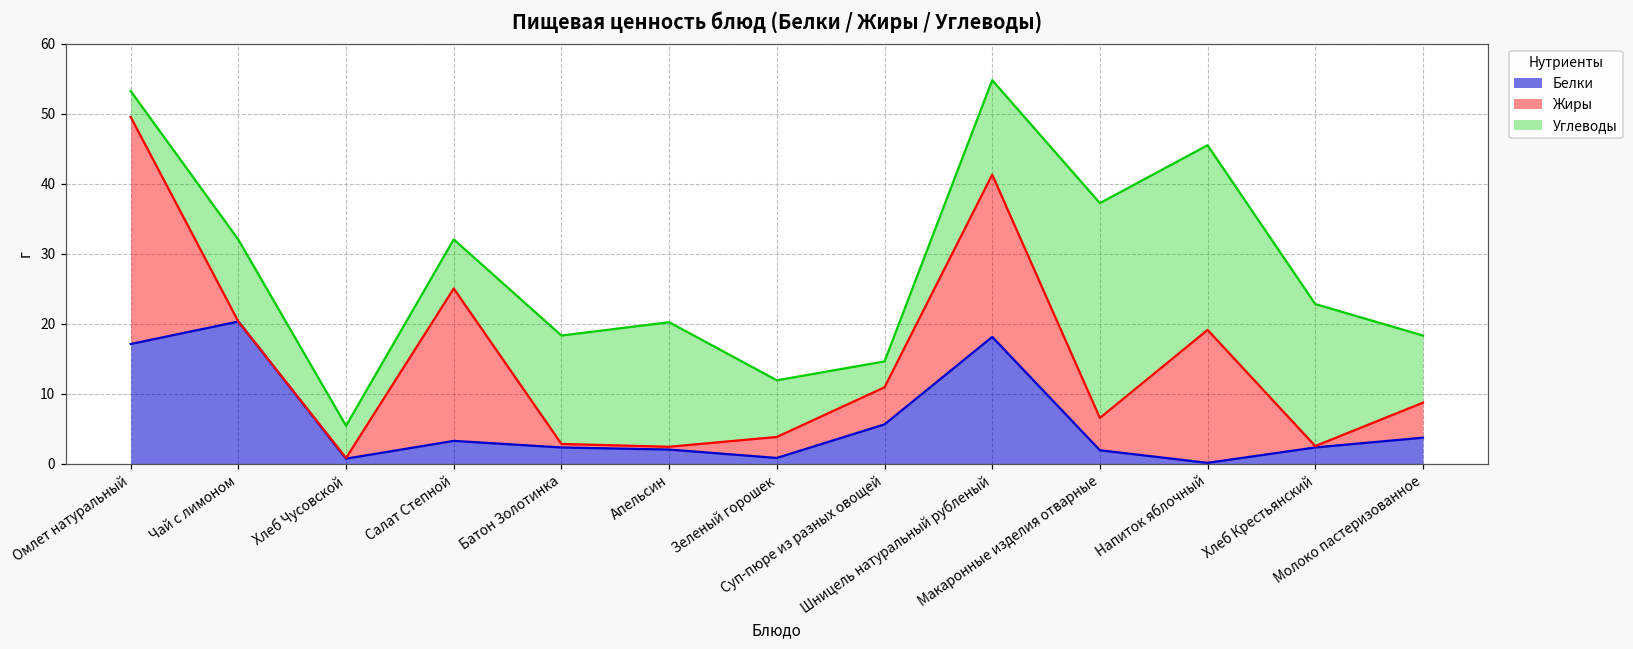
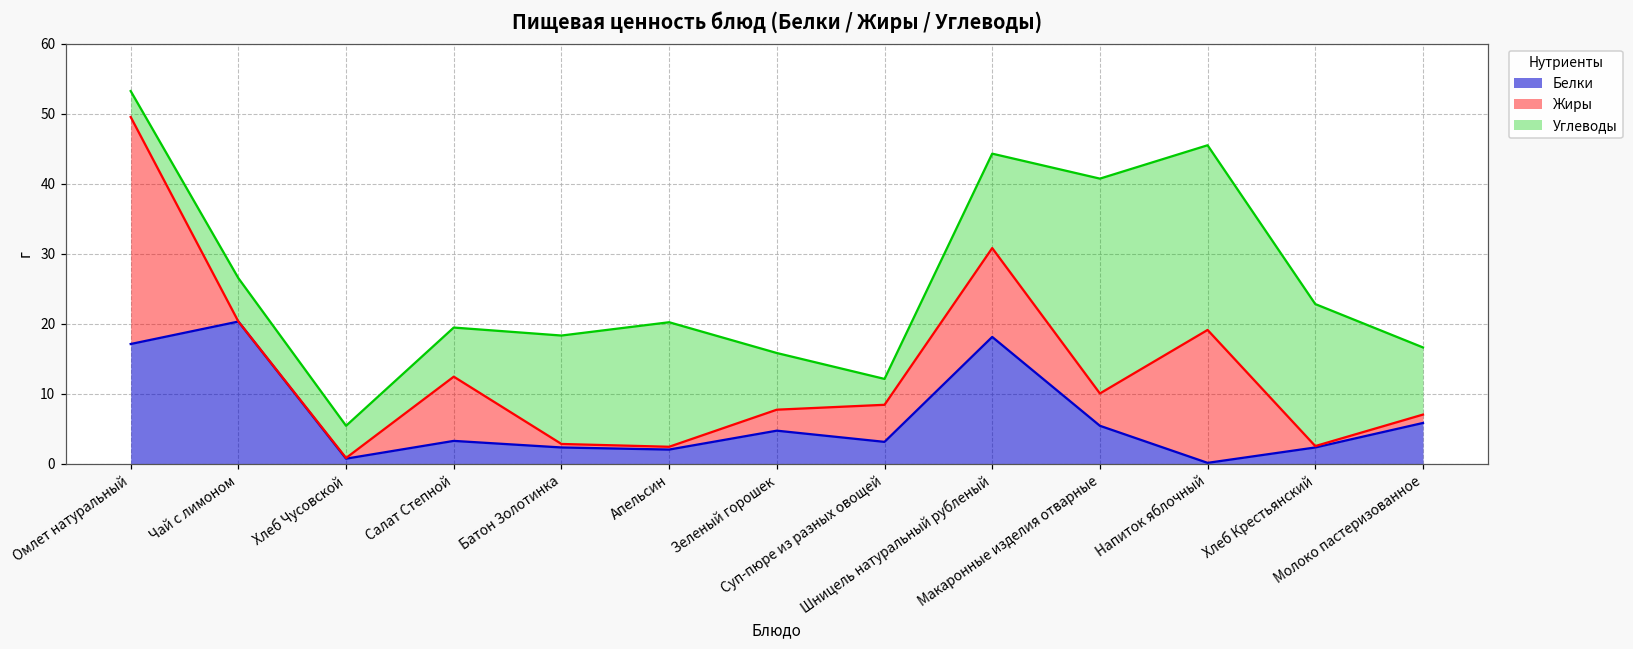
Углеводы, Чай с лимоном: 12 -> 6
Жиры, Салат Степной: 22 -> 9
Белки, Зеленый горошек: 1 -> 5
Белки, Суп-пюре из разных овощей: 6 -> 3
Жиры, Шницель натуральный рубленый: 23 -> 13
Белки, Макаронные изделия отварные: 2 -> 5
Белки, Молоко пастеризованное: 4 -> 6
Жиры, Молоко пастеризованное: 5 -> 1
